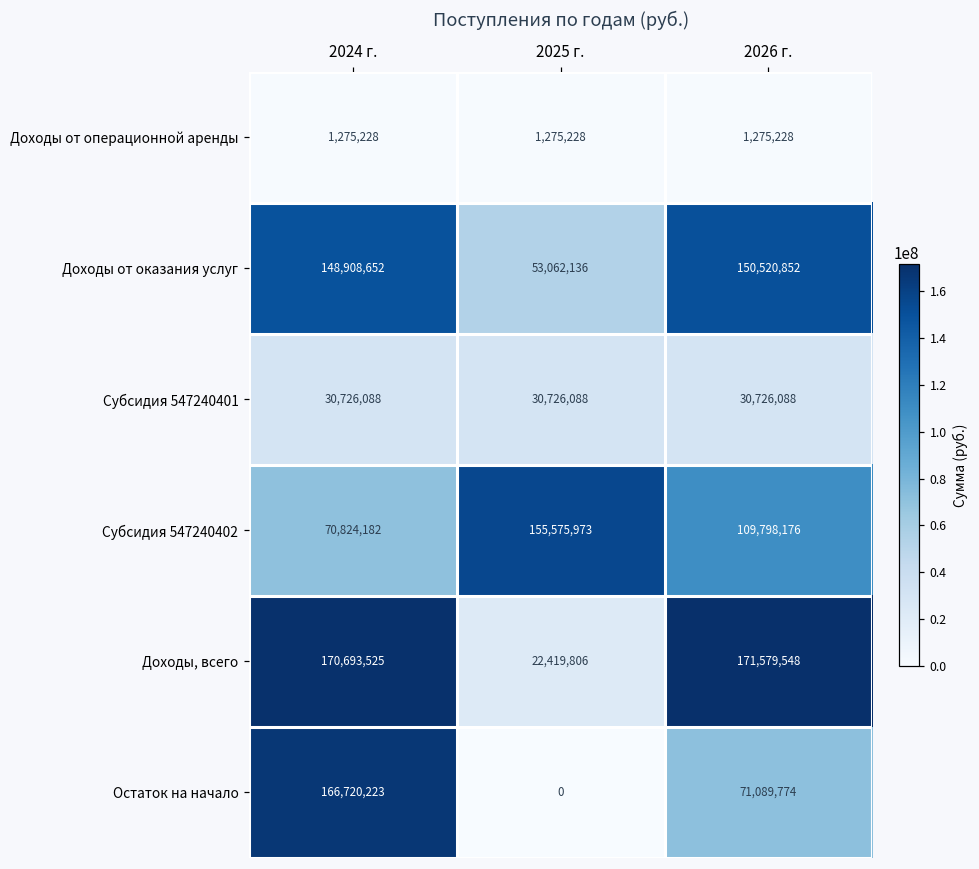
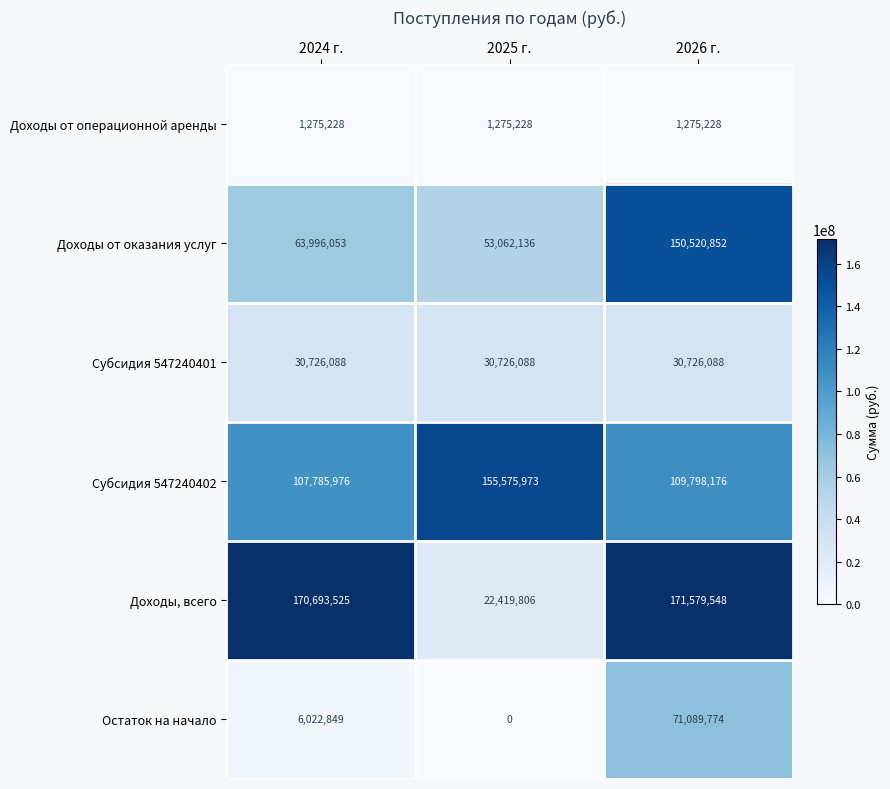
Доходы от оказания услуг, 2024 г.: 148,908,652 -> 63,996,053
Субсидия 547240402, 2024 г.: 70,824,182 -> 107,785,976
Остаток на начало, 2024 г.: 166,720,223 -> 6,022,849
